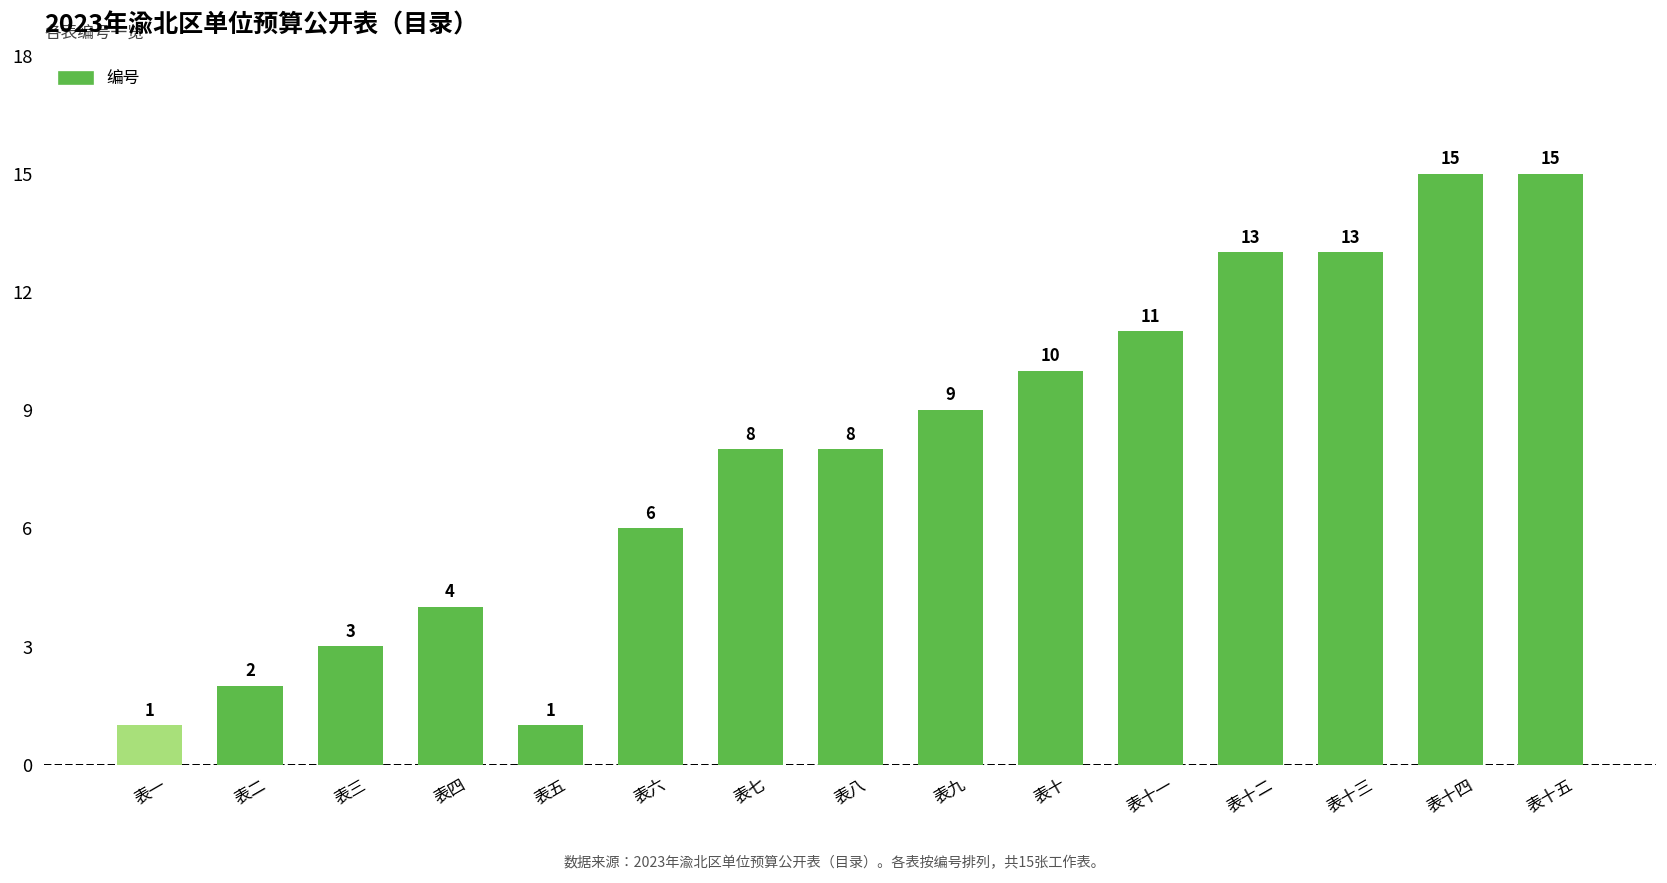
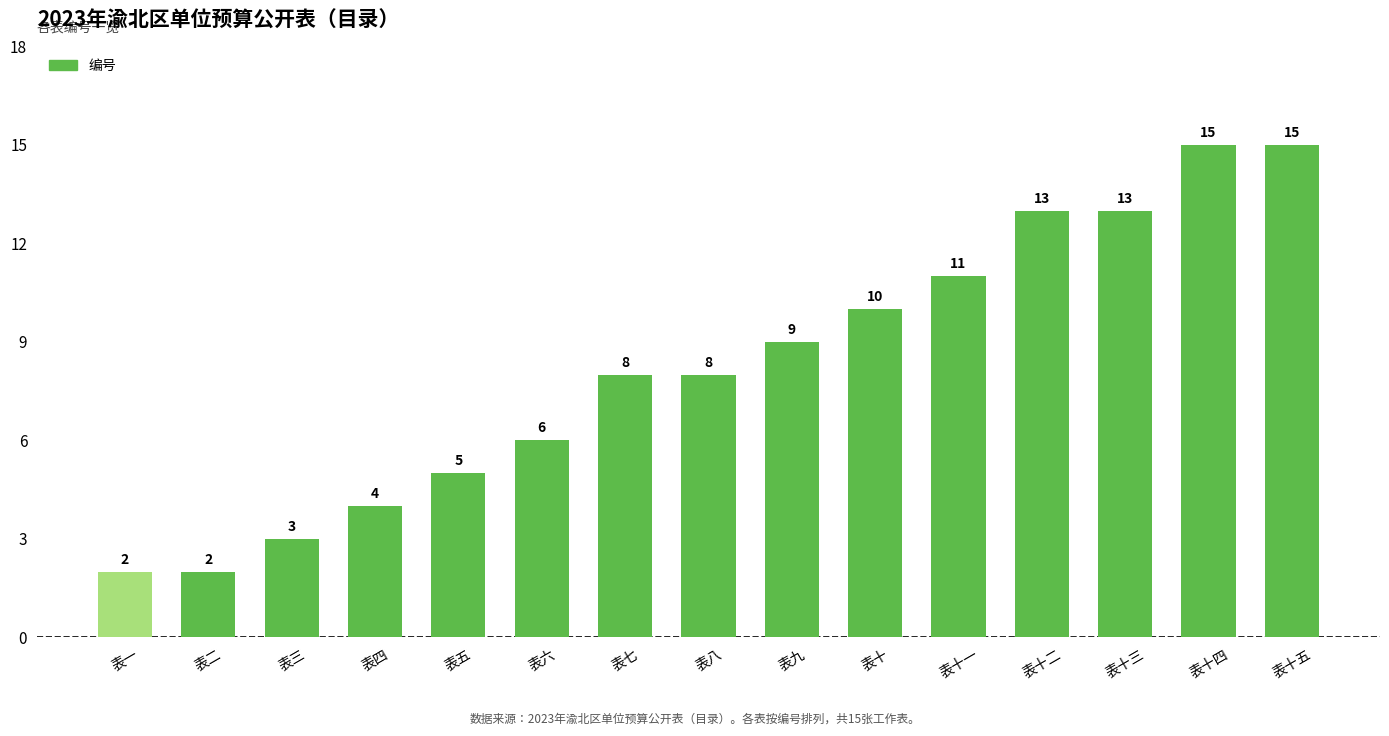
表一: 1 -> 2
表五: 1 -> 5
